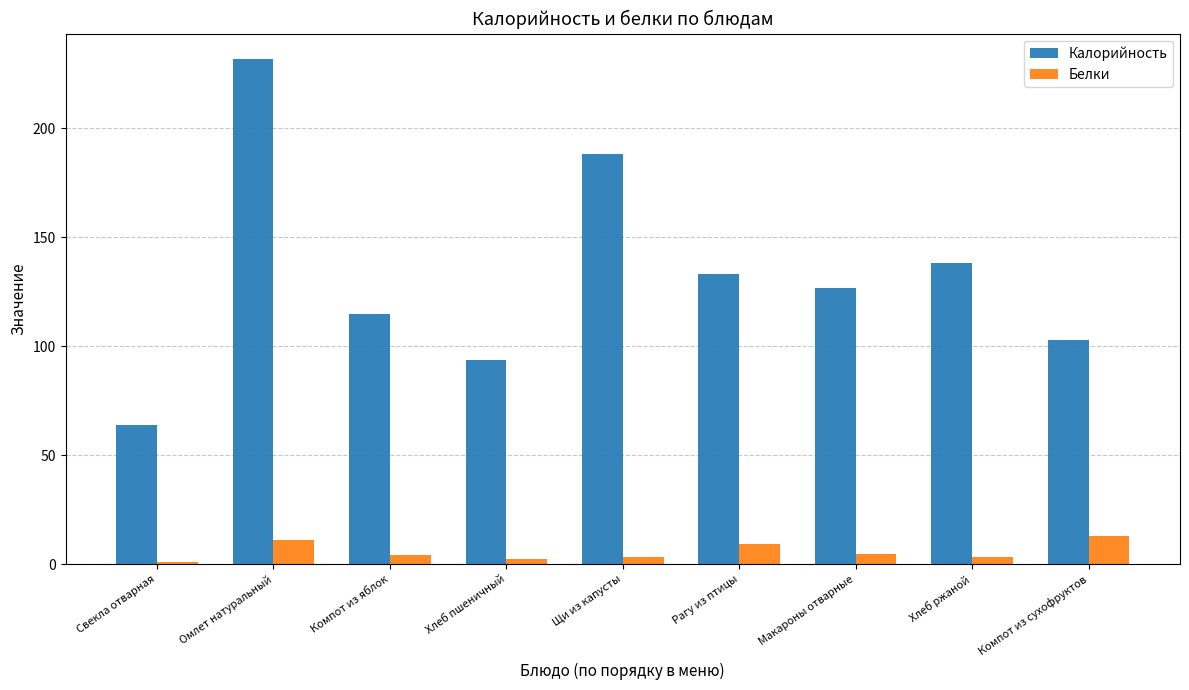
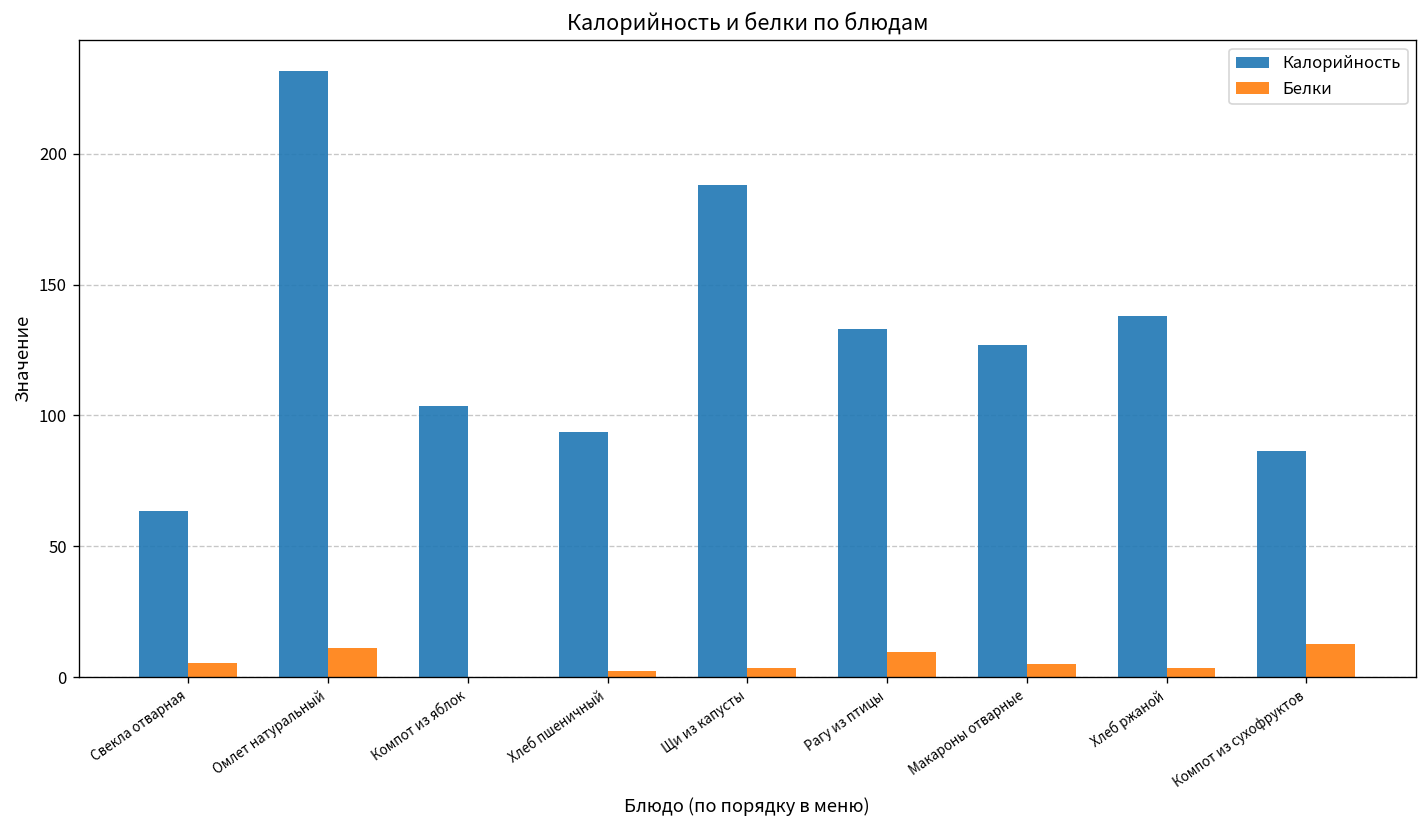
Белки, Свекла отварная: 1 -> 5
Калорийность, Компот из яблок: 115 -> 104
Белки, Компот из яблок: 4 -> 0
Калорийность, Компот из сухофруктов: 103 -> 87
